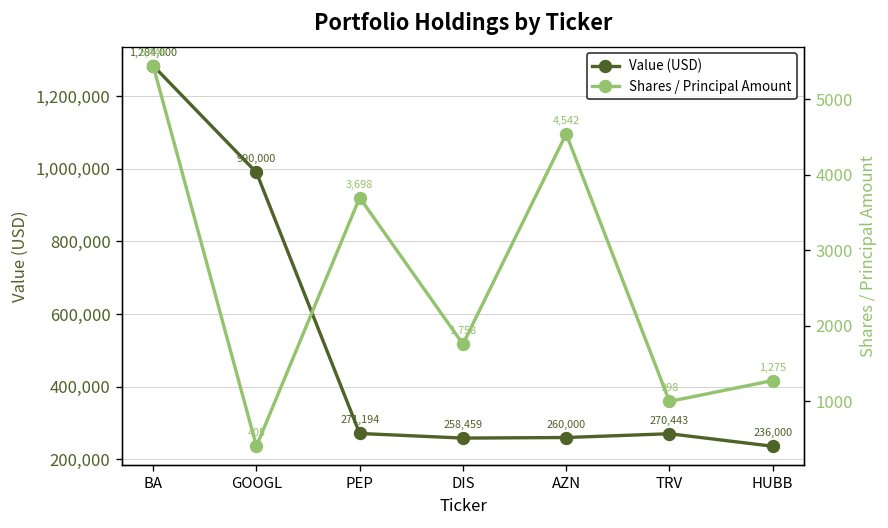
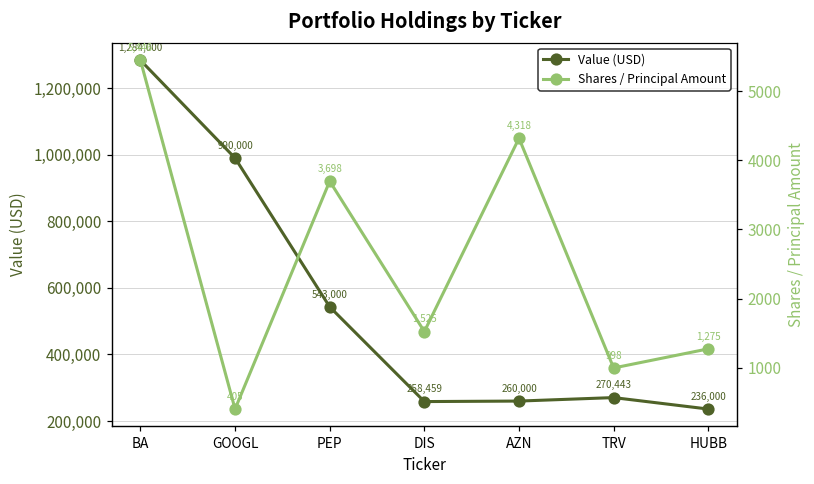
Value (USD), PEP: 271,194 -> 543,000
Shares / Principal Amount, DIS: 1,758 -> 1,525
Shares / Principal Amount, AZN: 4,542 -> 4,318
